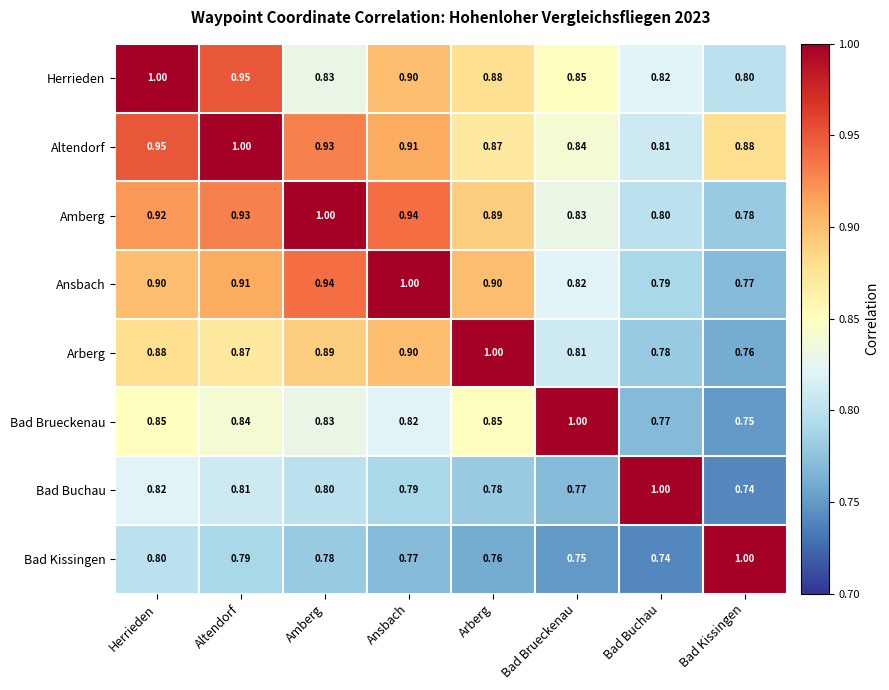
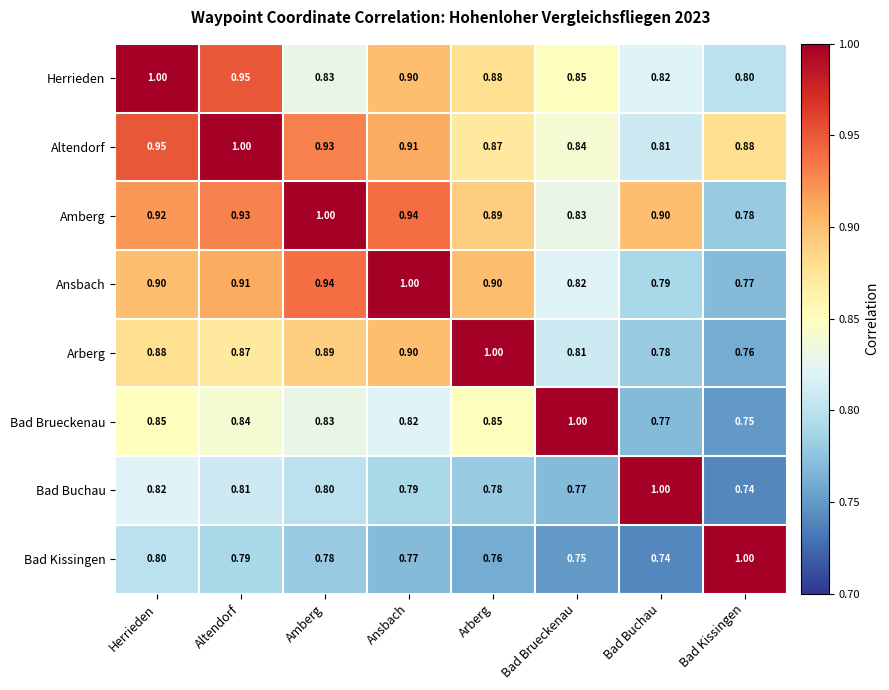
Amberg, Bad Buchau: 0.80 -> 0.90
